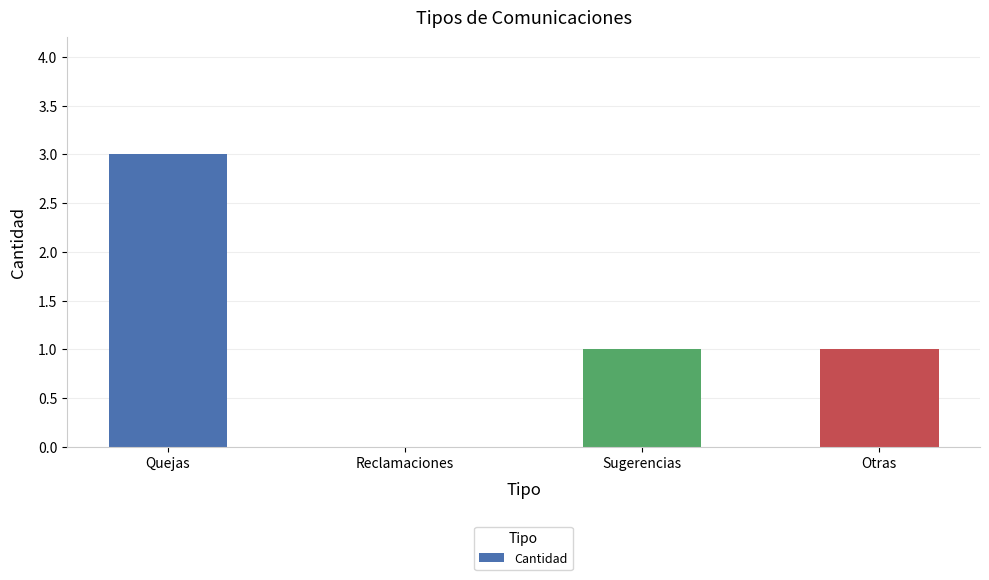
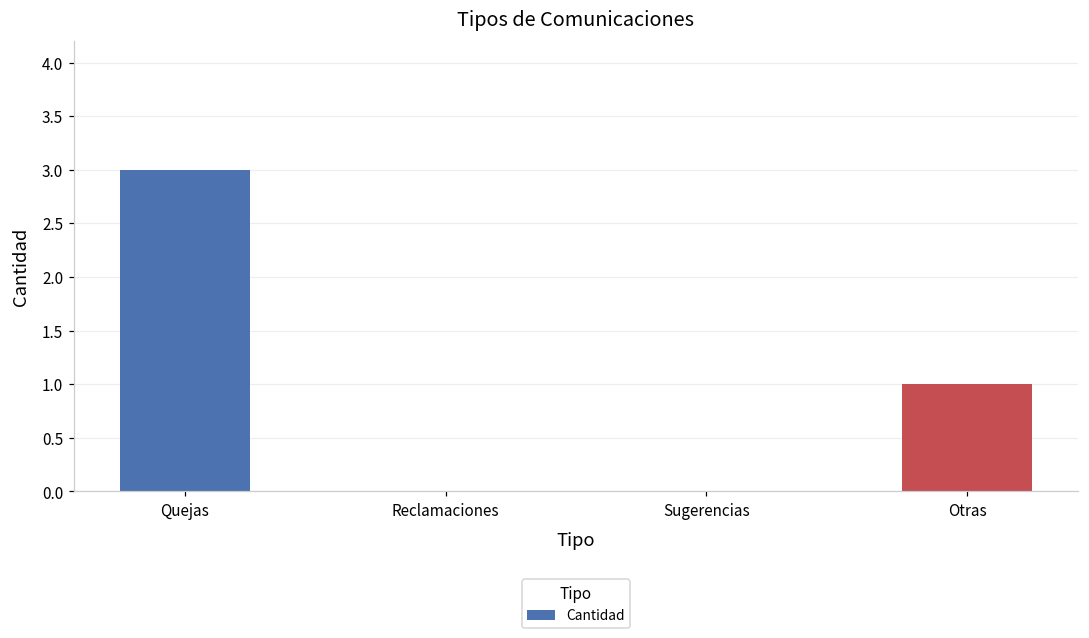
Sugerencias: 1 -> 0
